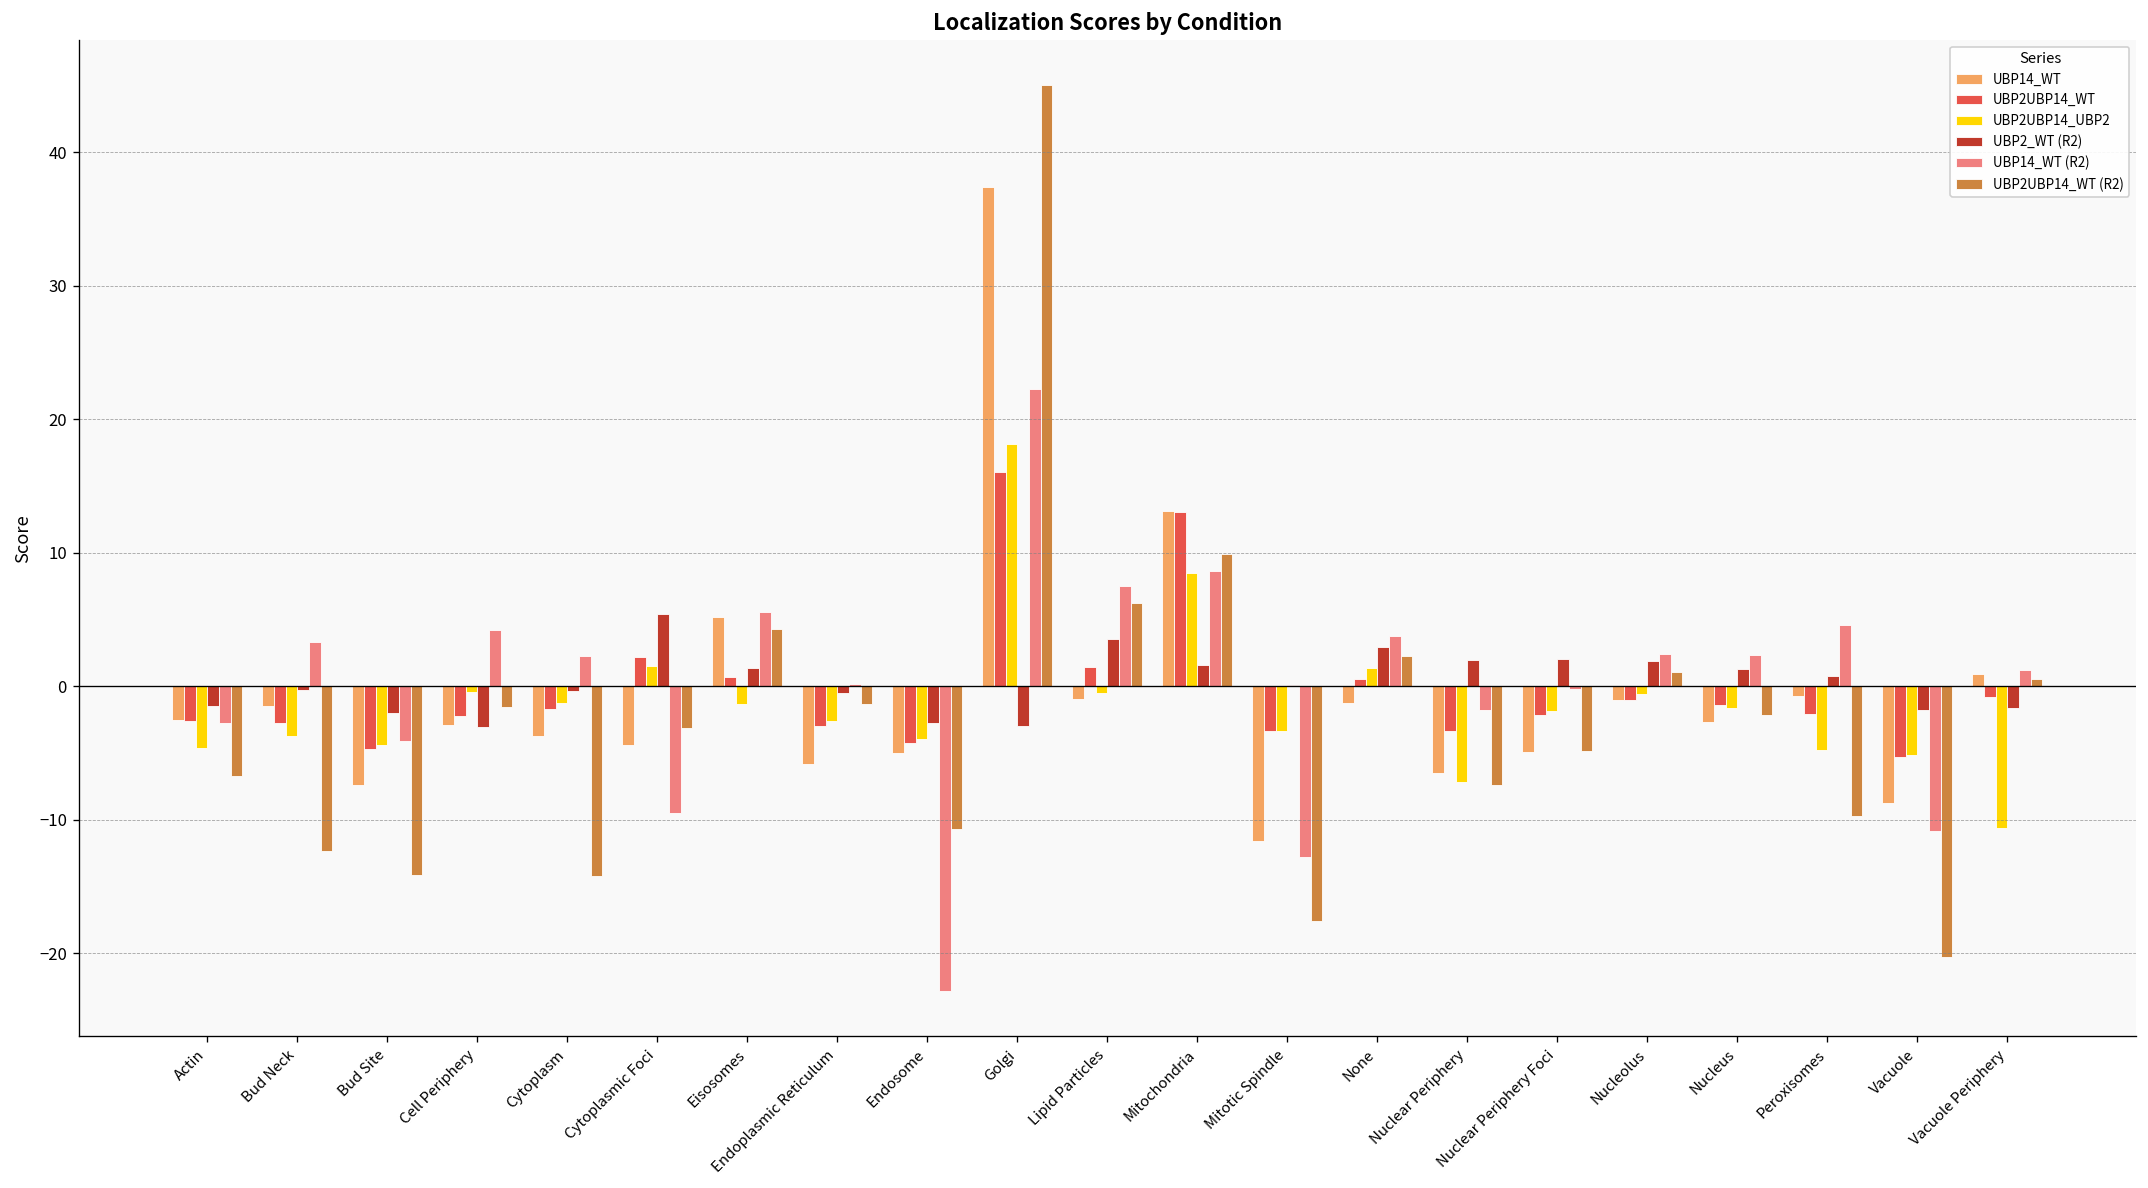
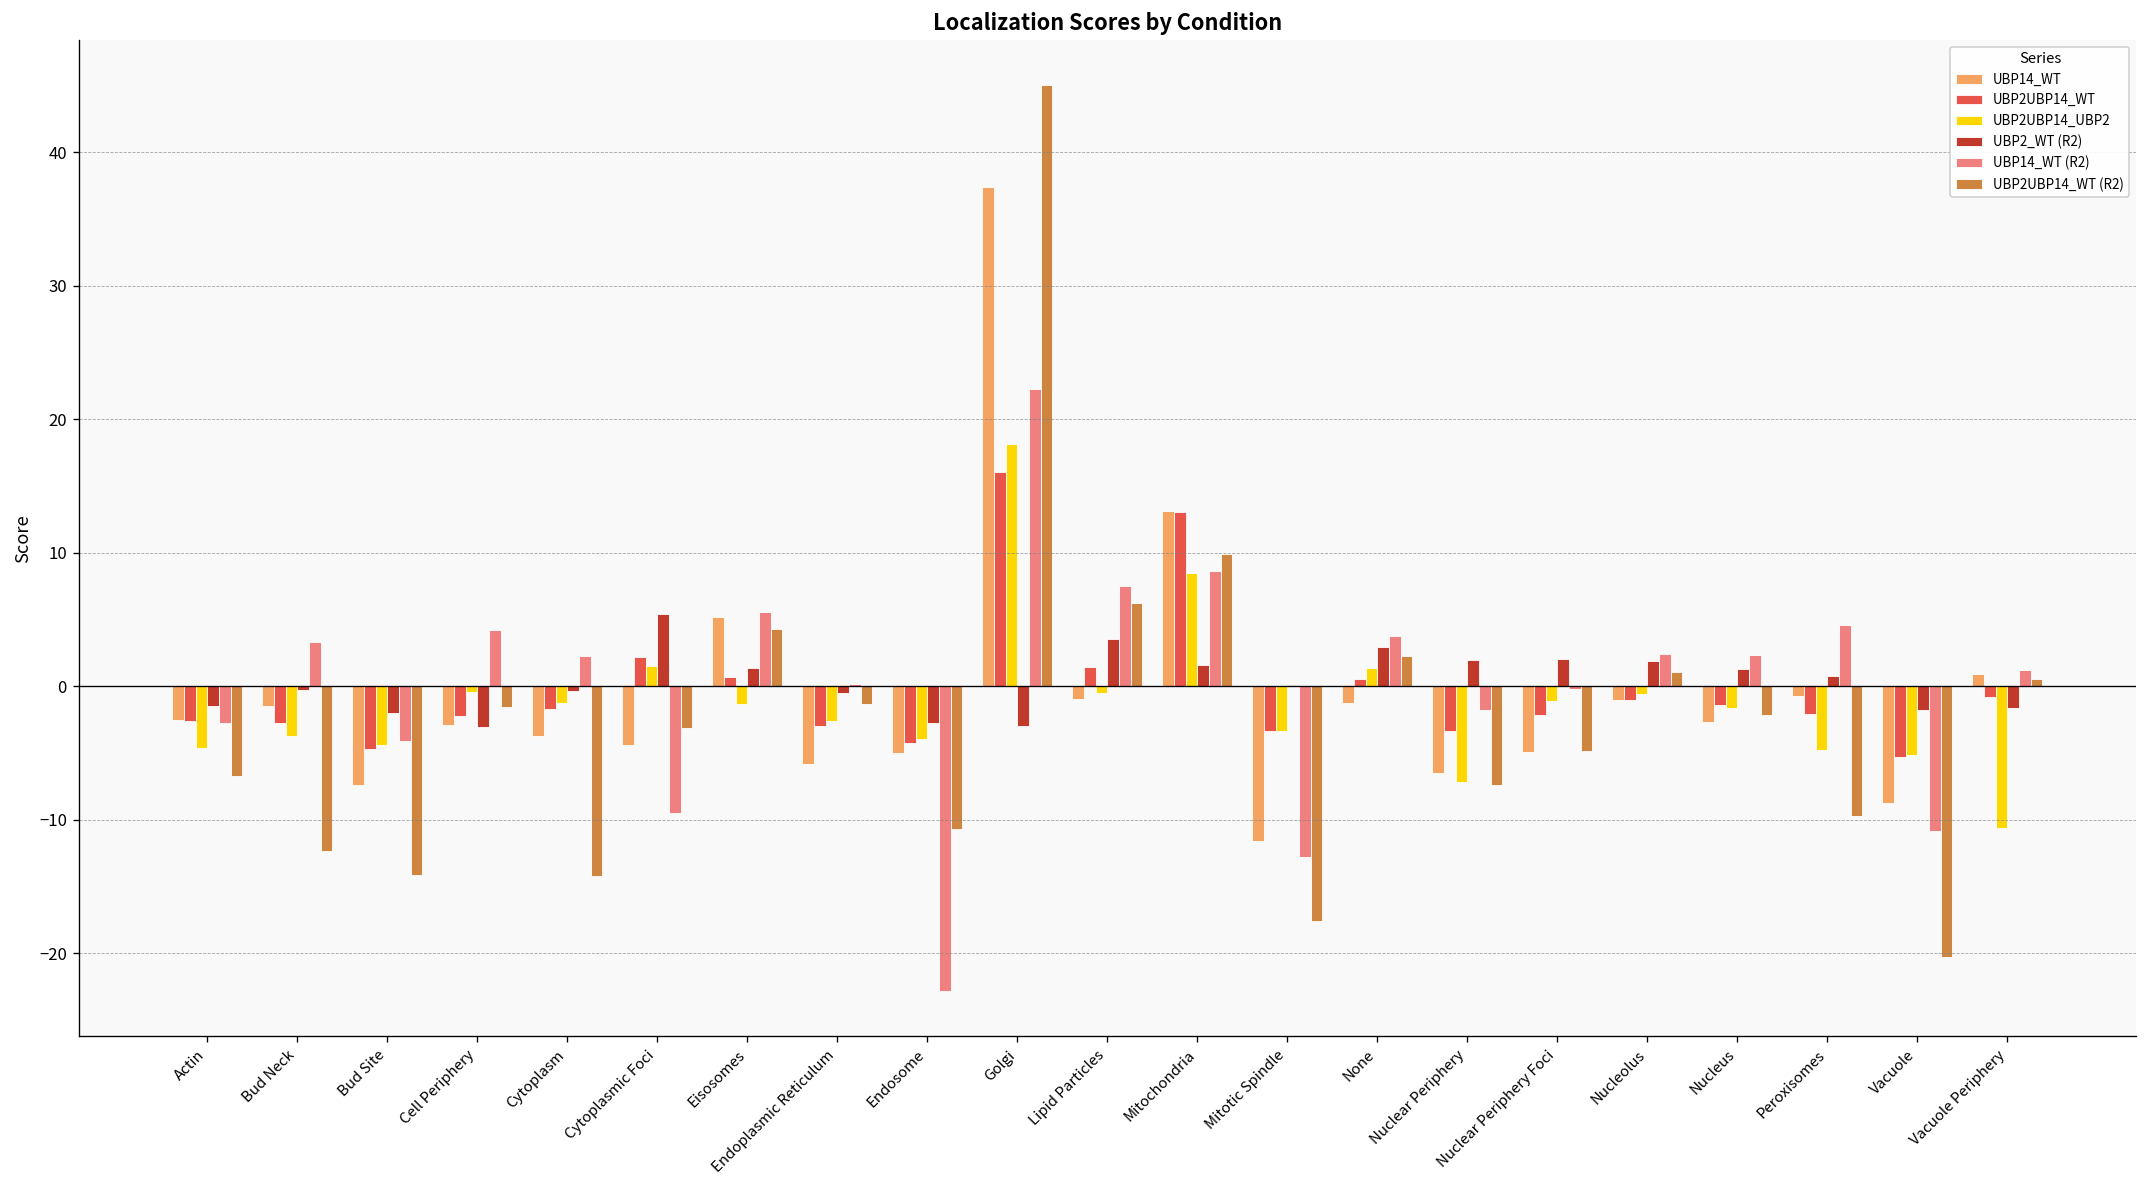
UBP2UBP14_UBP2, Nuclear Periphery Foci: -1.9 -> -1.1
